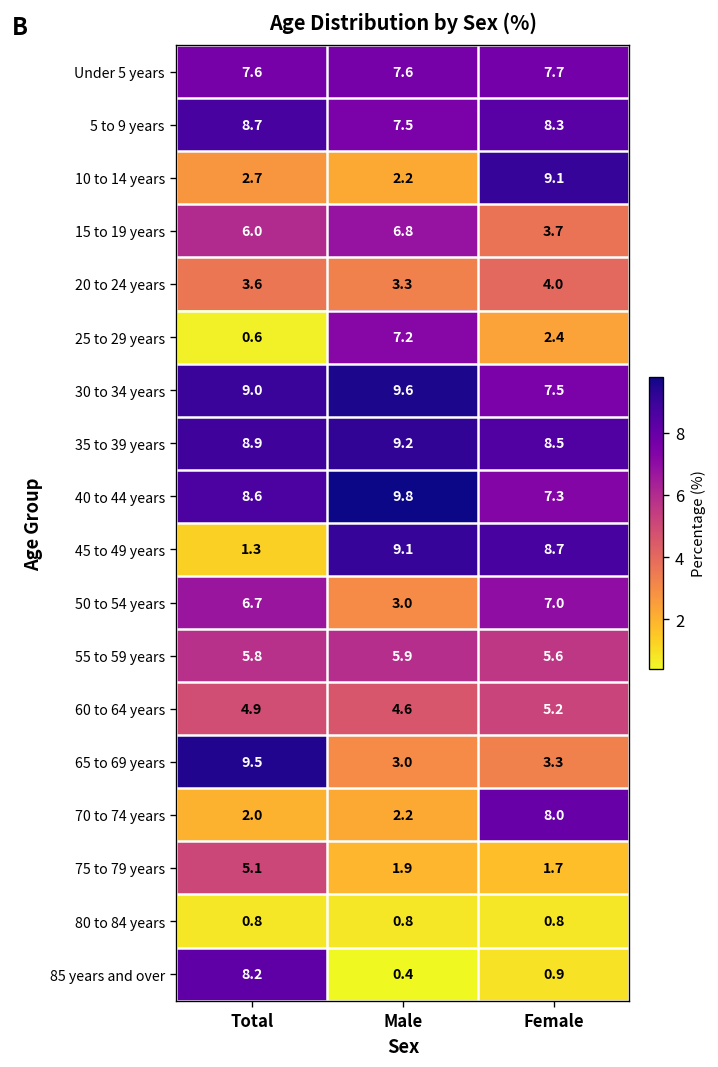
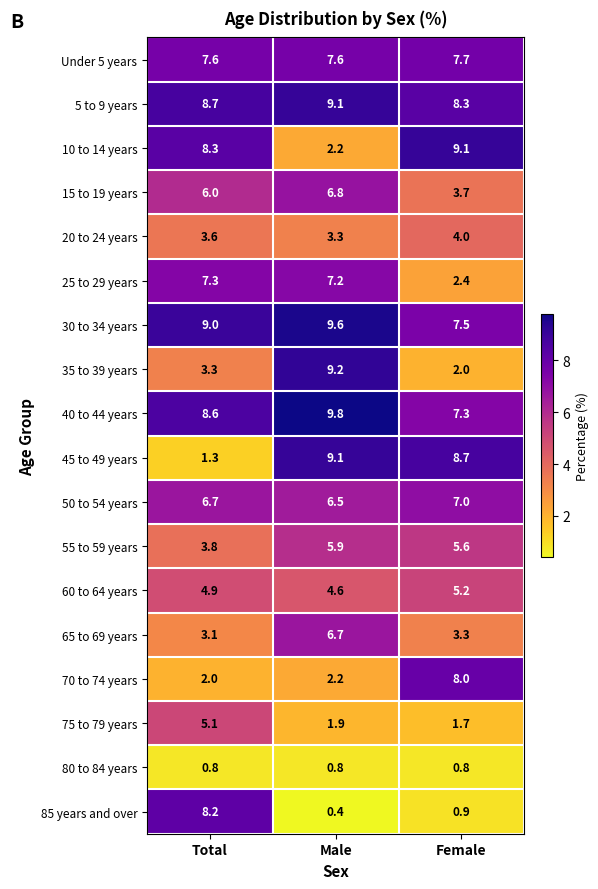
5 to 9 years, Male: 7.5 -> 9.1
10 to 14 years, Total: 2.7 -> 8.3
25 to 29 years, Total: 0.6 -> 7.3
35 to 39 years, Total: 8.9 -> 3.3
35 to 39 years, Female: 8.5 -> 2.0
50 to 54 years, Male: 3.0 -> 6.5
55 to 59 years, Total: 5.8 -> 3.8
65 to 69 years, Total: 9.5 -> 3.1
65 to 69 years, Male: 3.0 -> 6.7
